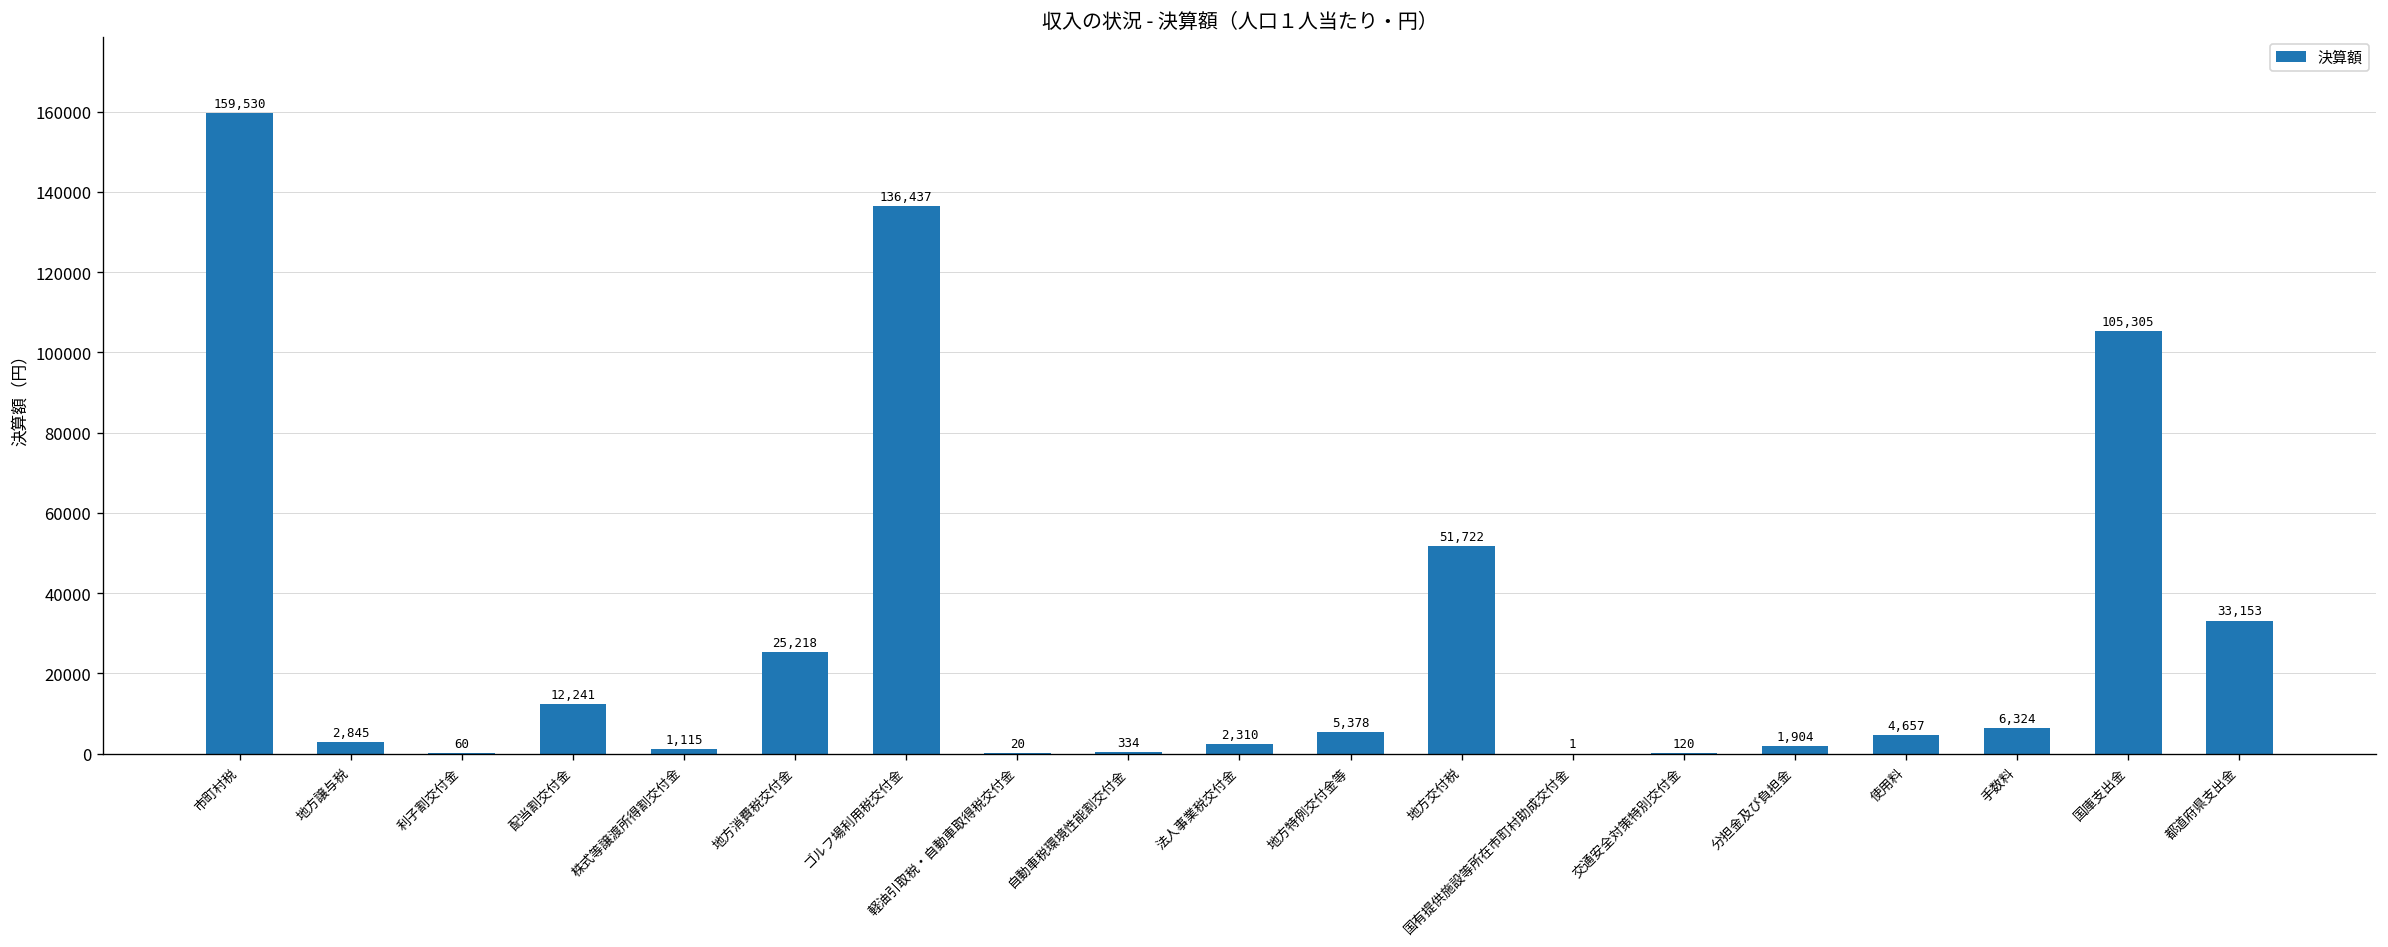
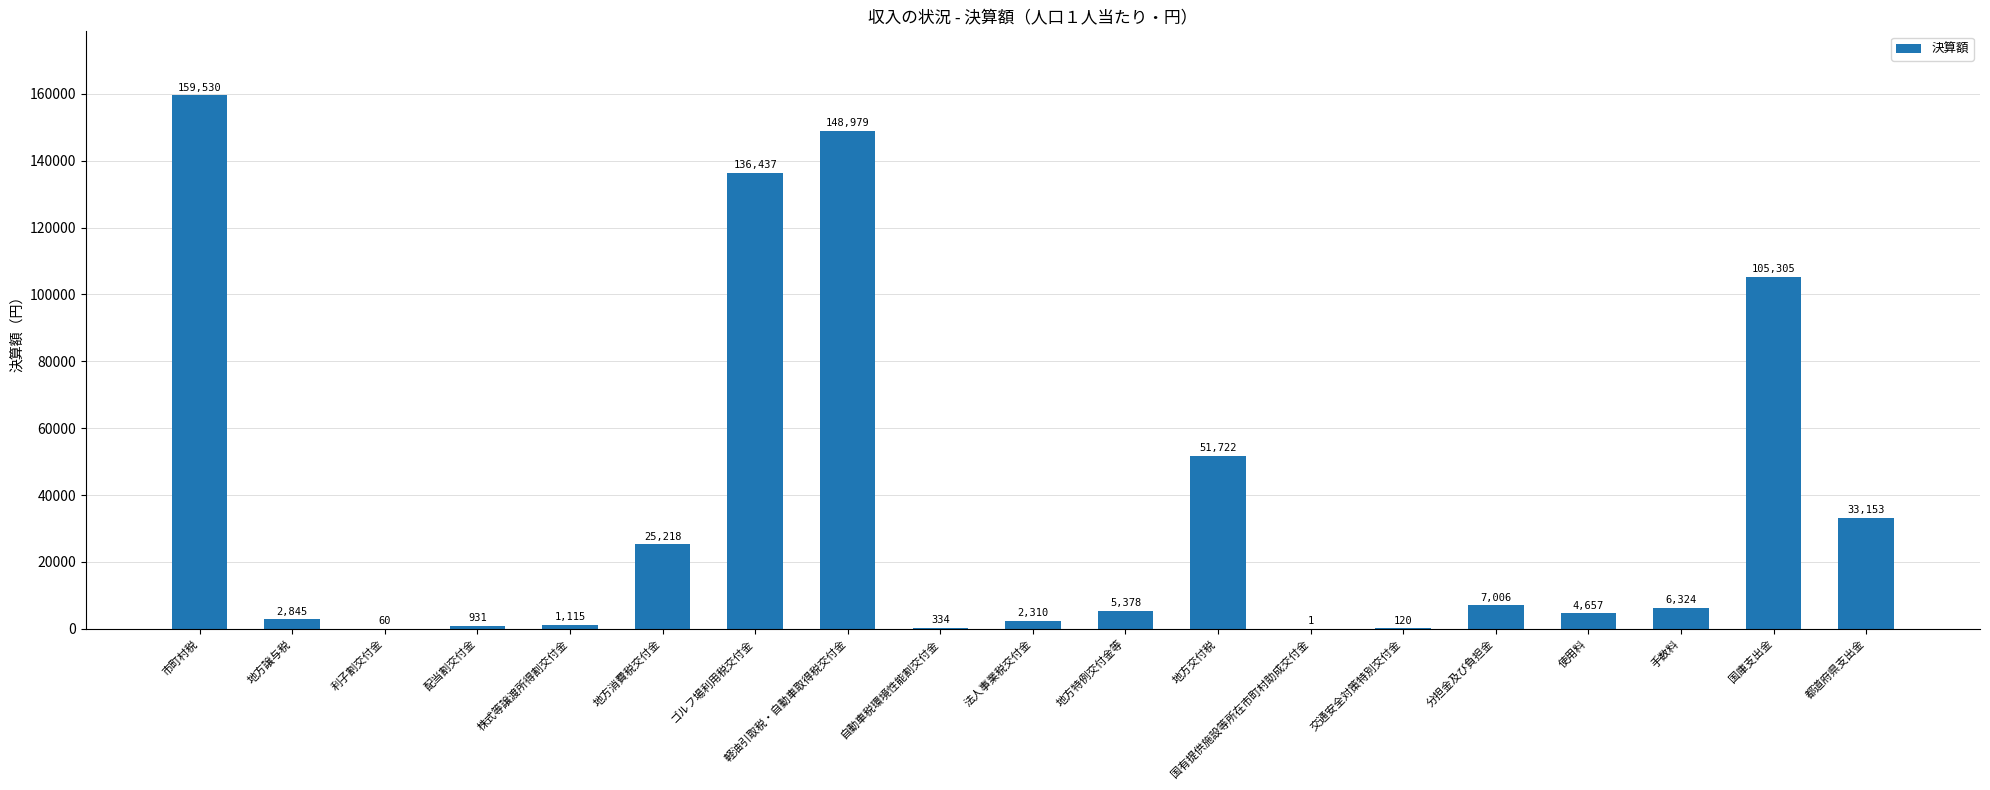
配当割交付金: 12,241 -> 931
軽油引取税・自動車取得税交付金: 20 -> 148,979
分担金及び負担金: 1,904 -> 7,006
